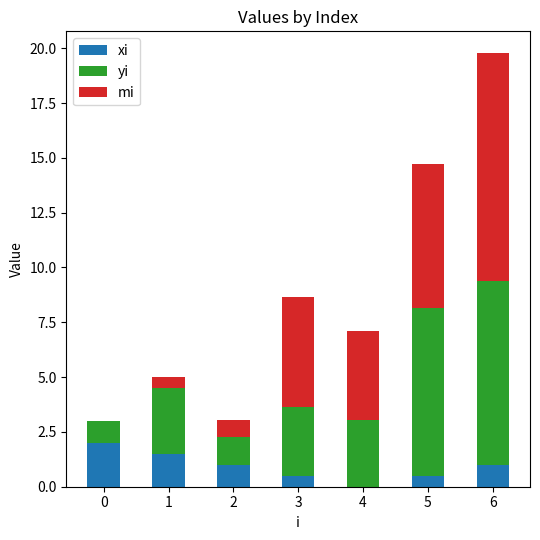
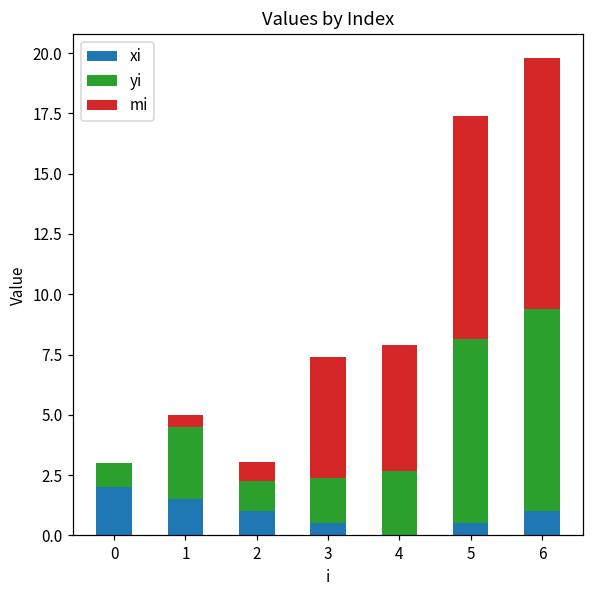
yi, 3: 3.1 -> 1.9
yi, 4: 3.1 -> 2.7
mi, 4: 4.1 -> 5.2
mi, 5: 6.6 -> 9.3
